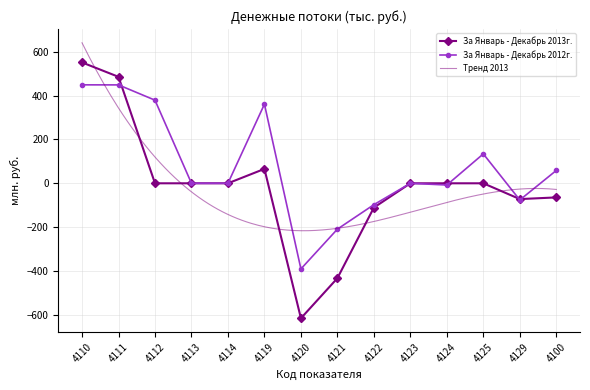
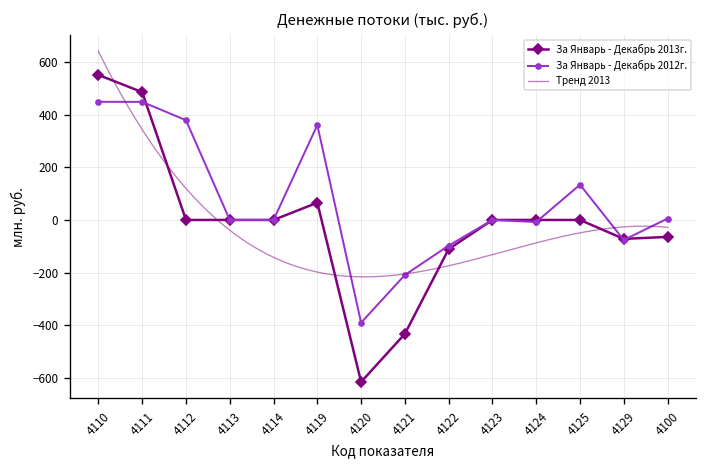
За Январь - Декабрь 2012г., 4100: 60 -> 10
